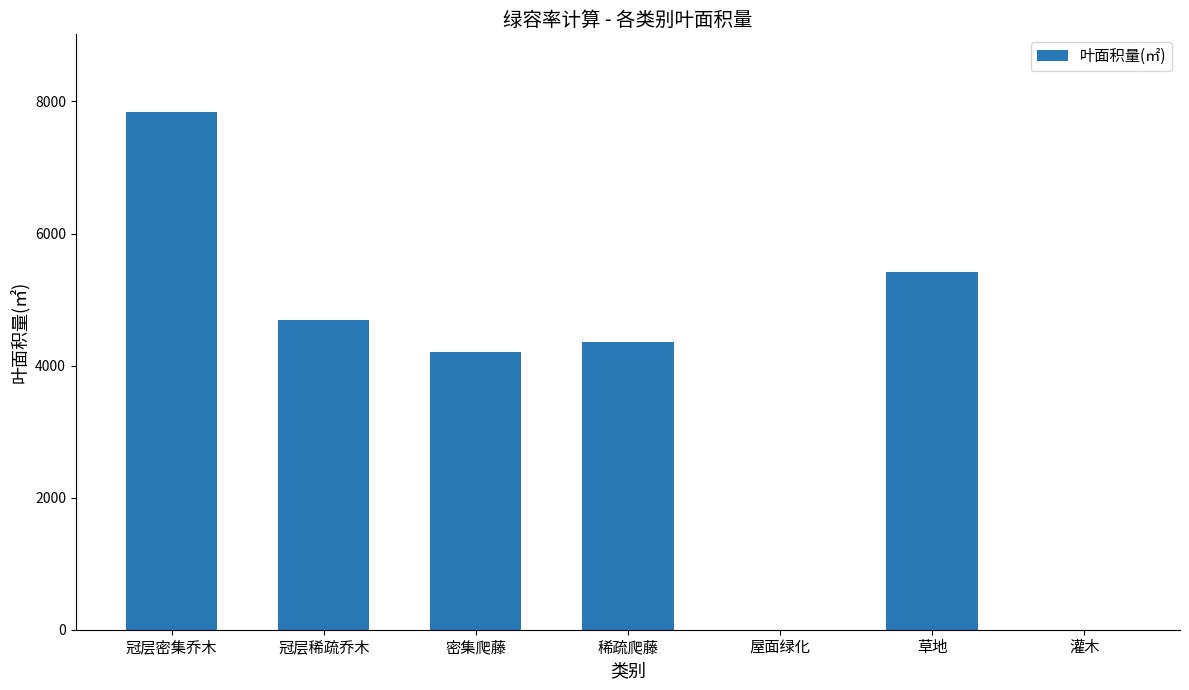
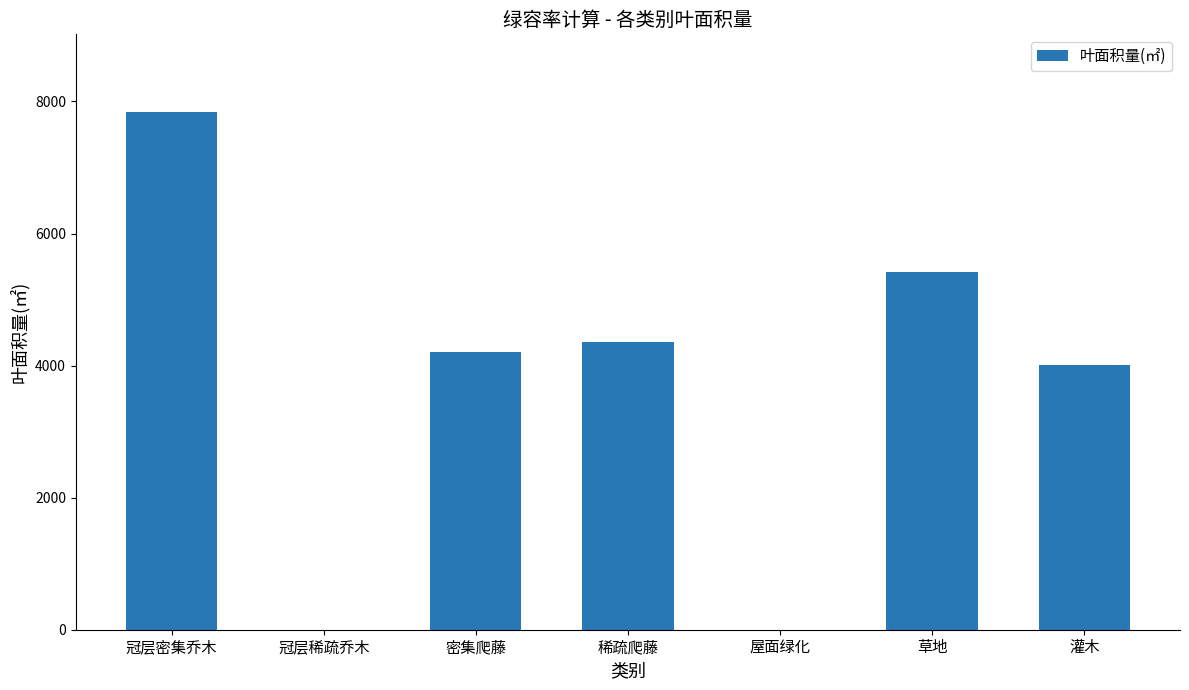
冠层稀疏乔木: 4700 -> 0
灌木: 0 -> 4000
